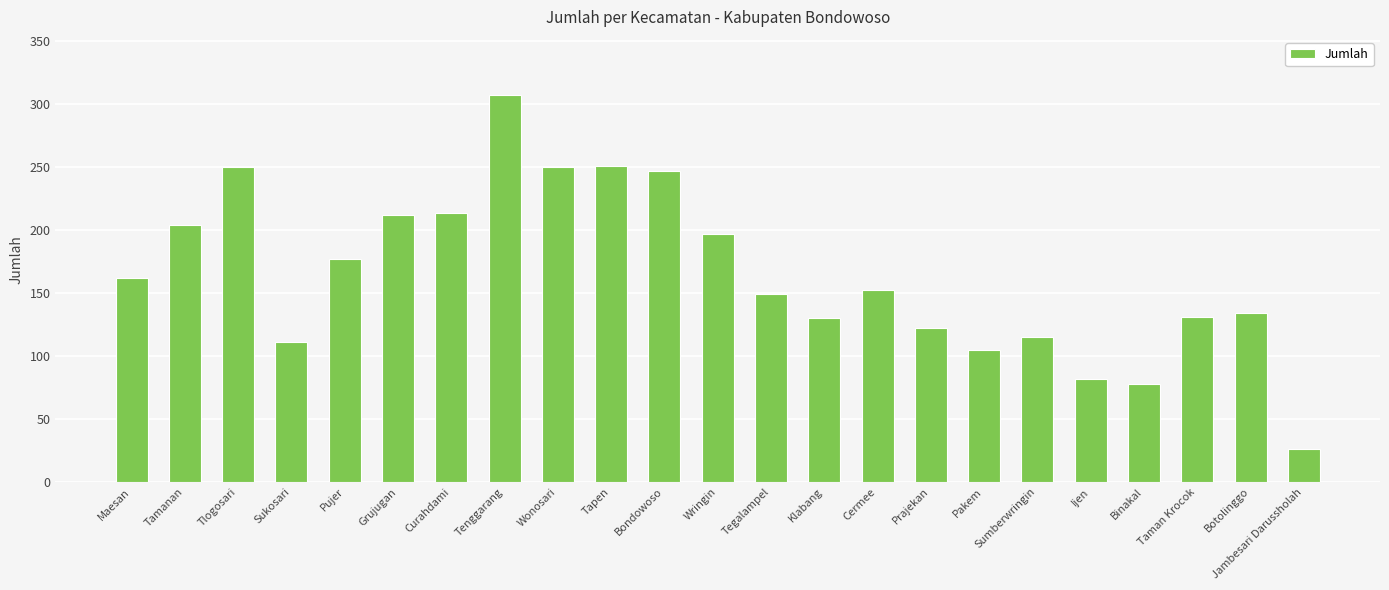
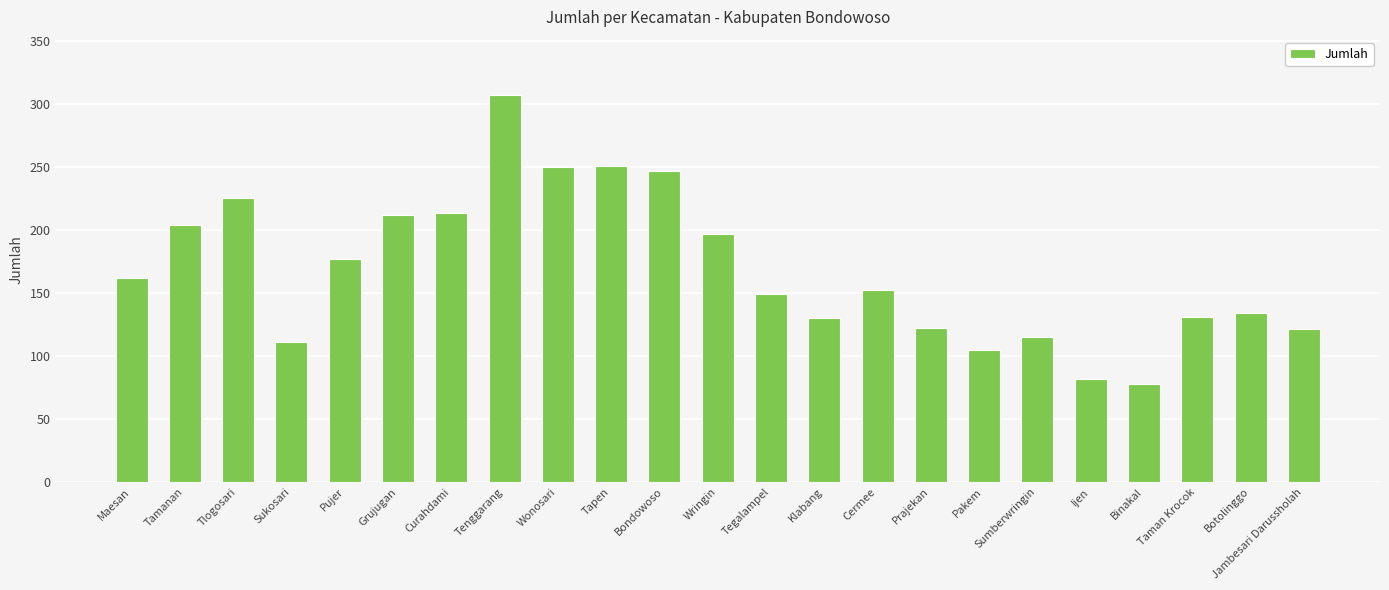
Tlogosari: 250 -> 225
Jambesari Darussholah: 26 -> 121
